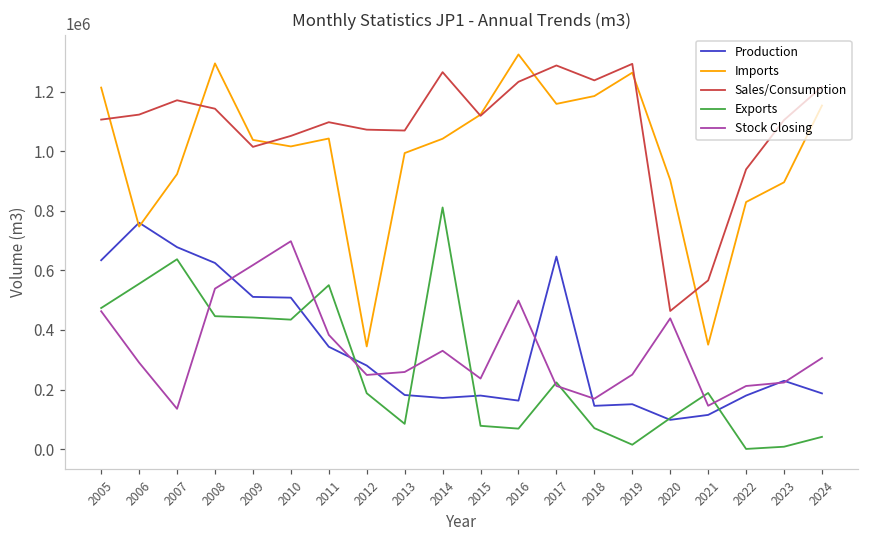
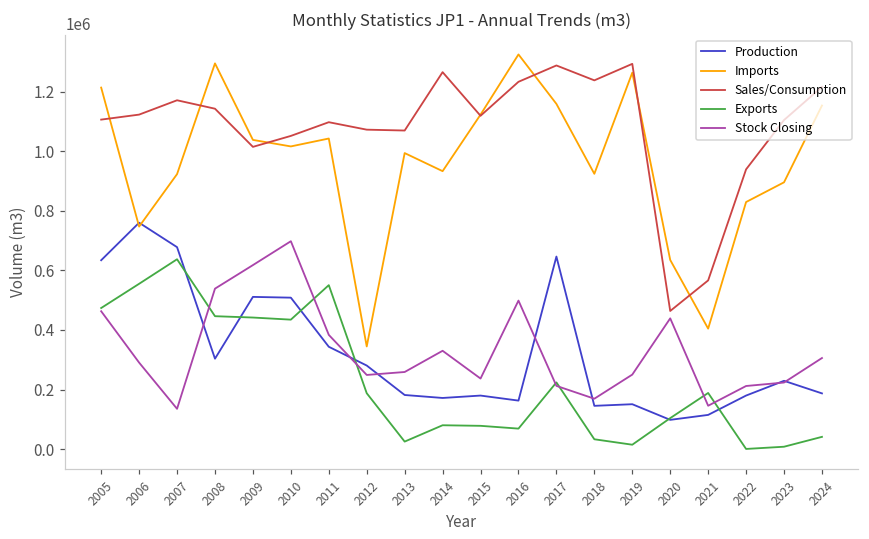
Production, 2008: 620000 -> 300000
Exports, 2013: 80000 -> 30000
Imports, 2014: 1040000 -> 930000
Exports, 2014: 810000 -> 80000
Imports, 2018: 1180000 -> 920000
Exports, 2018: 70000 -> 30000
Imports, 2020: 900000 -> 630000
Imports, 2021: 350000 -> 400000
